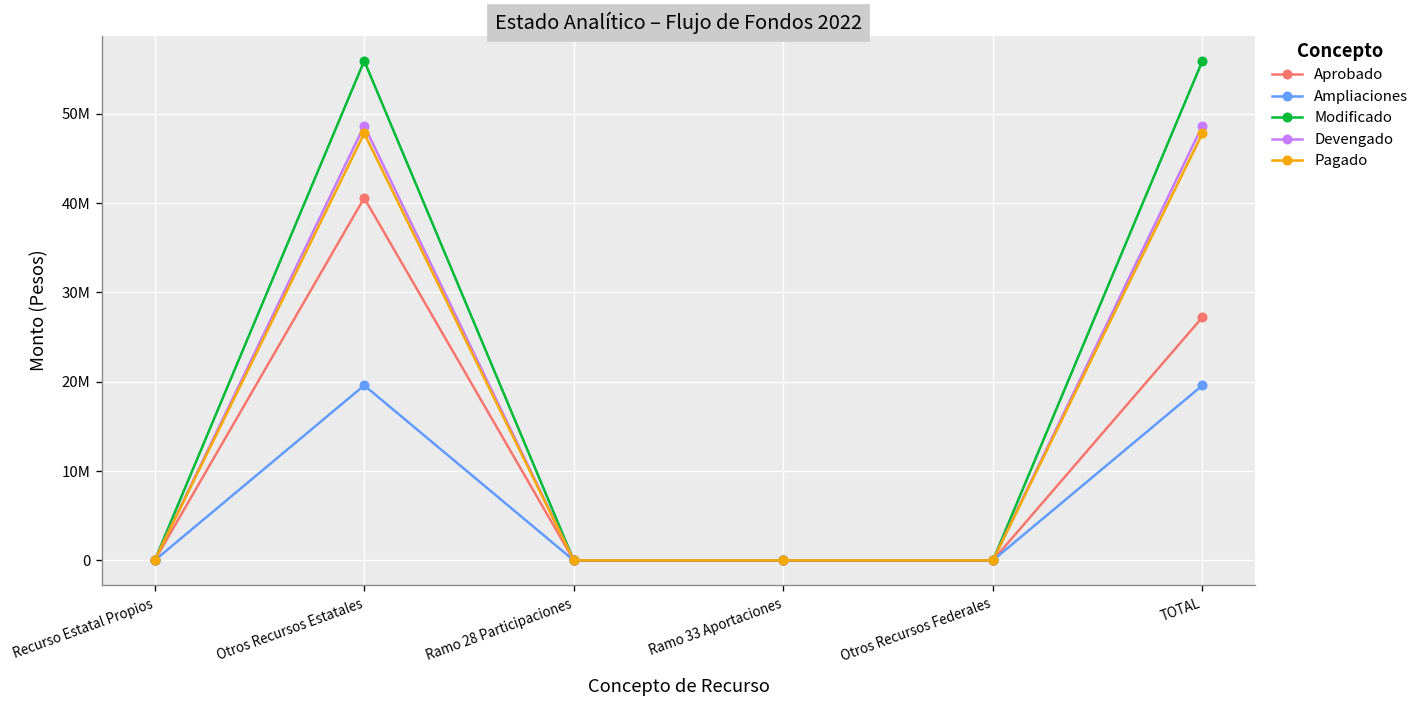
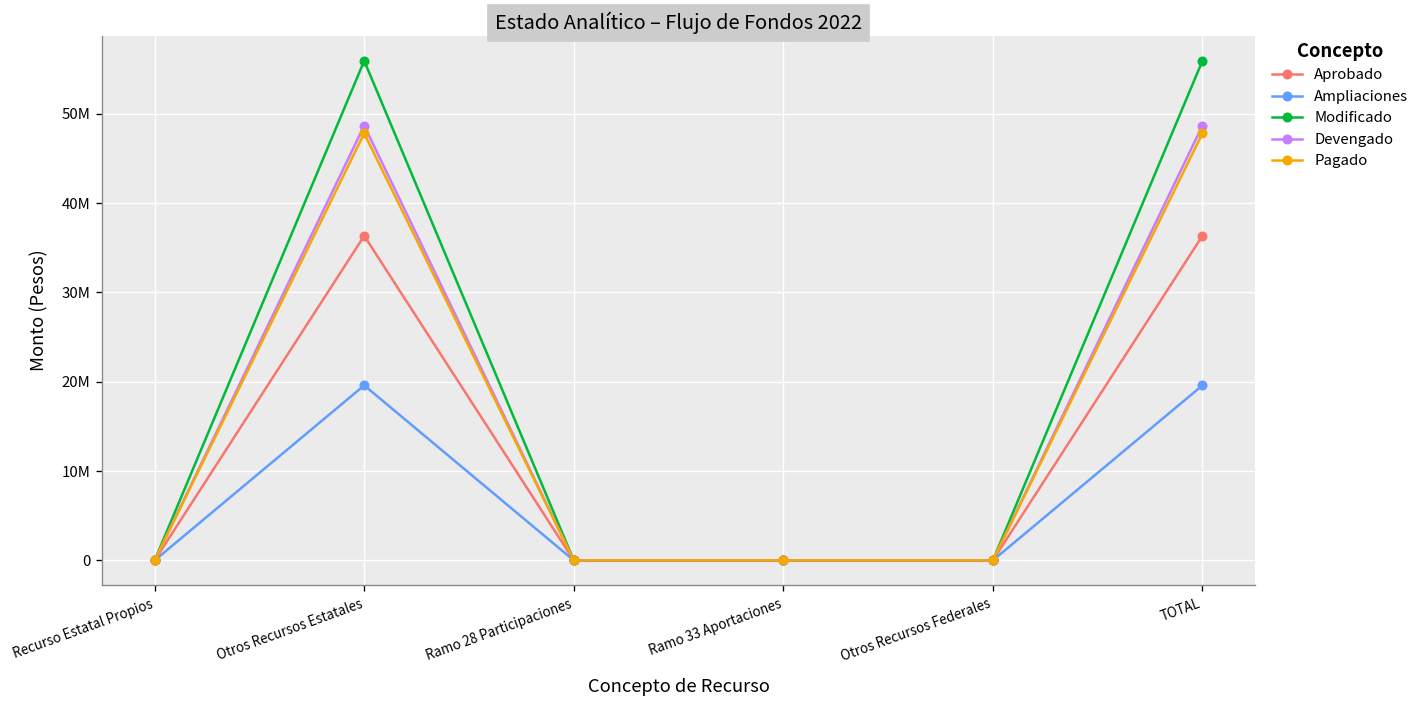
Aprobado, Otros Recursos Estatales: 41000000 -> 36000000
Aprobado, TOTAL: 27000000 -> 36000000
